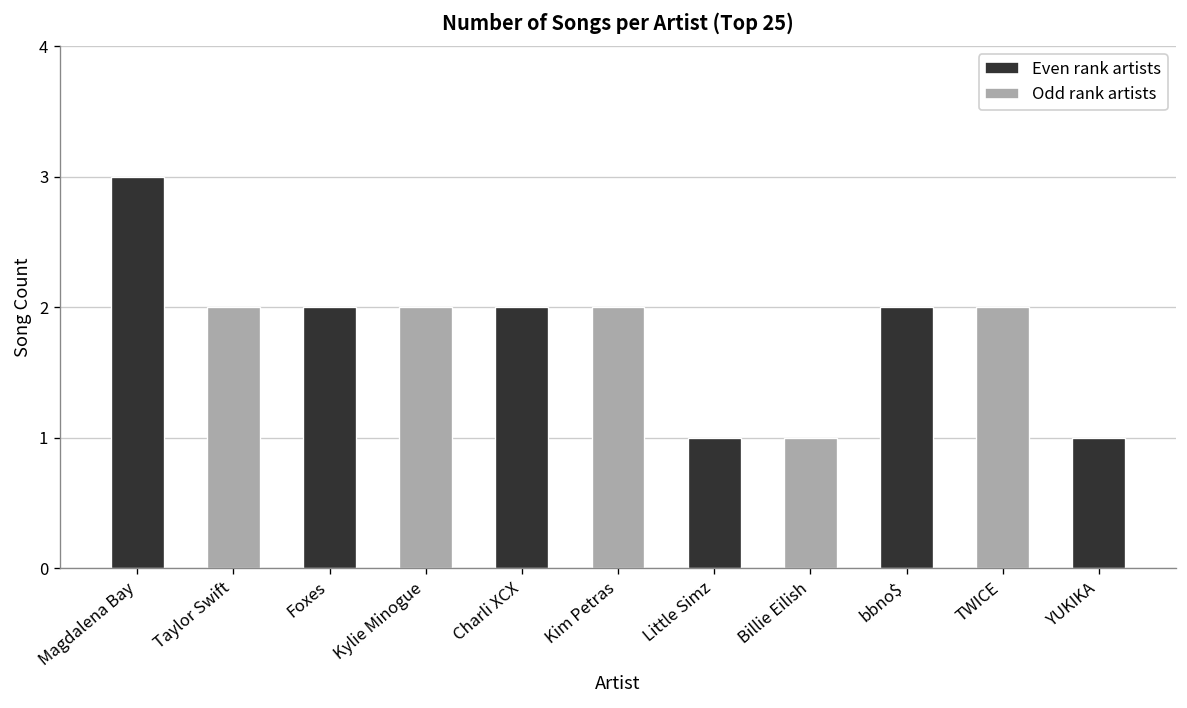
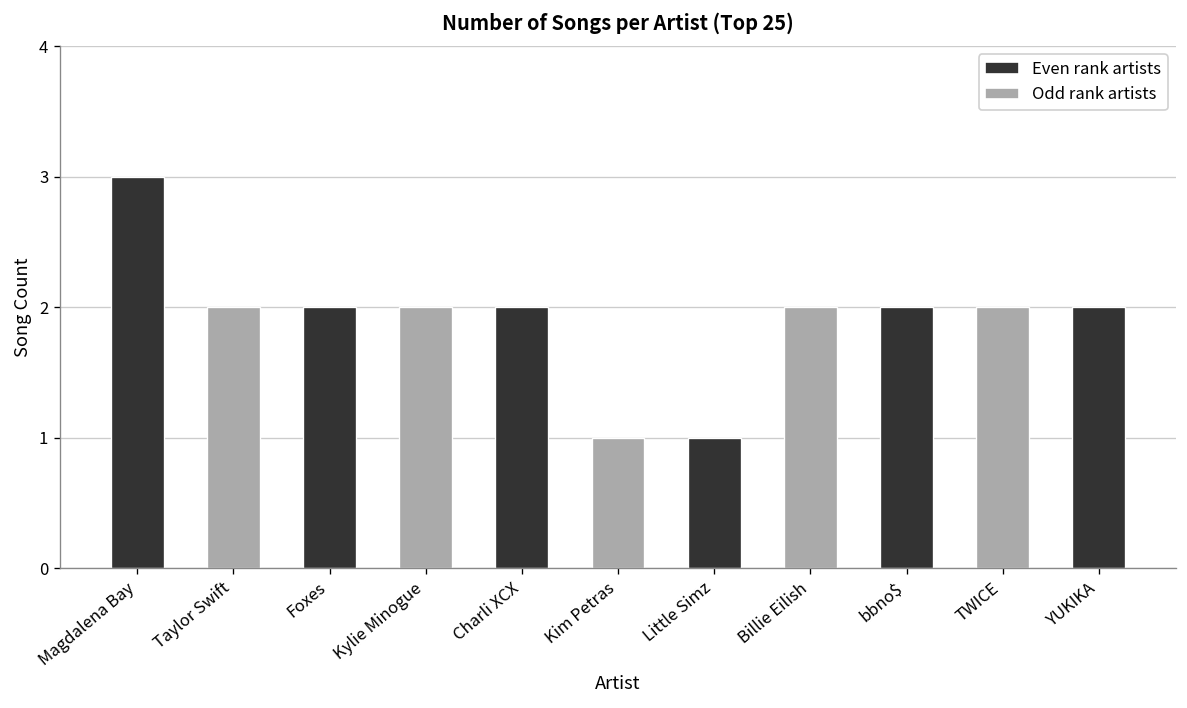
Kim Petras: 2 -> 1
Billie Eilish: 1 -> 2
YUKIKA: 1 -> 2
